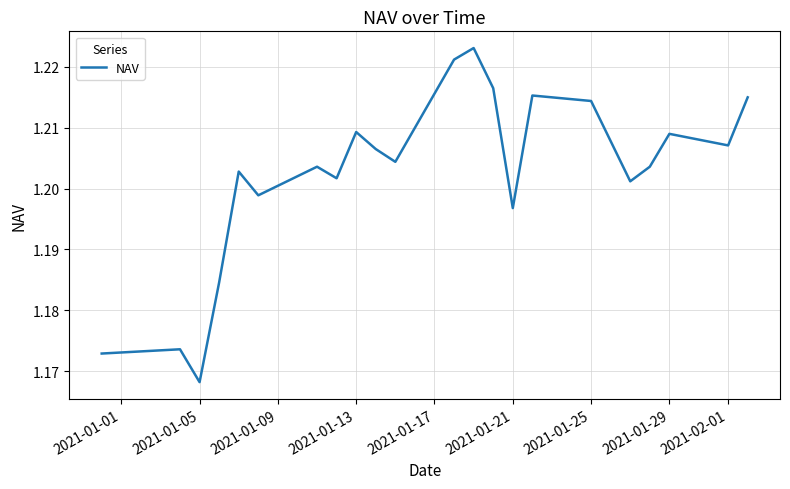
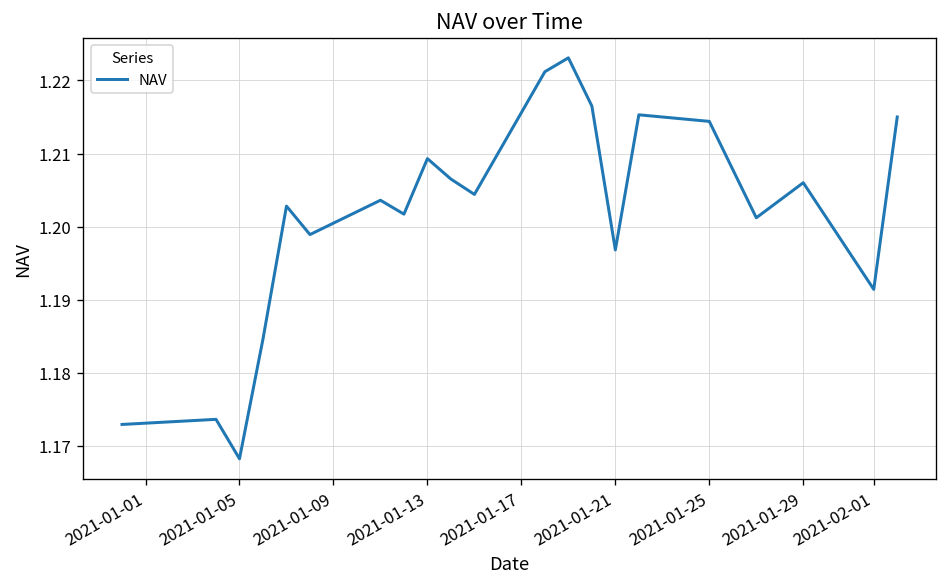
2021-01-29: 1.209 -> 1.206
2021-02-01: 1.207 -> 1.191
